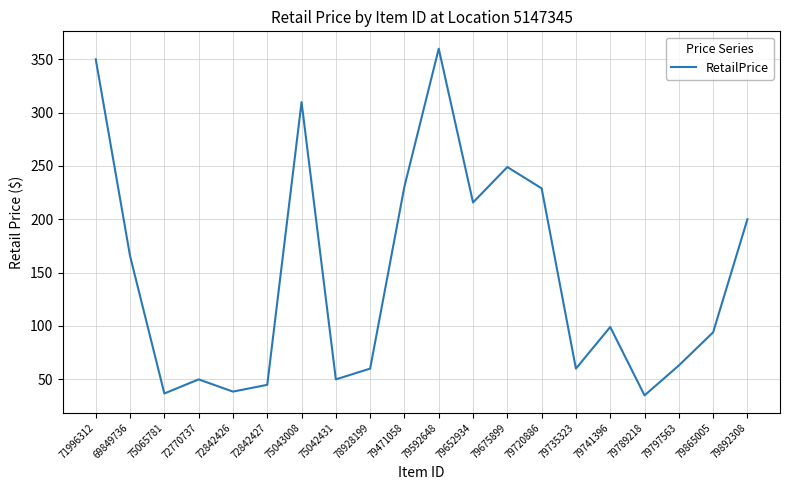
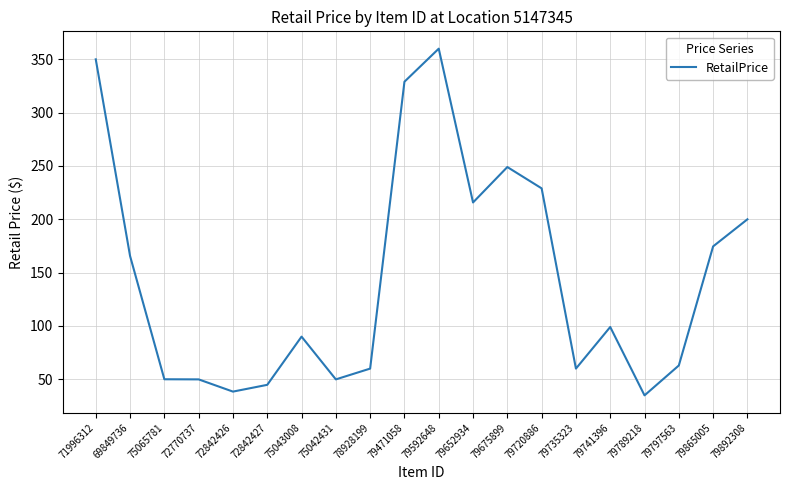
75065781: 37 -> 50
75043008: 310 -> 90
79471058: 231 -> 329
79865005: 94 -> 175
